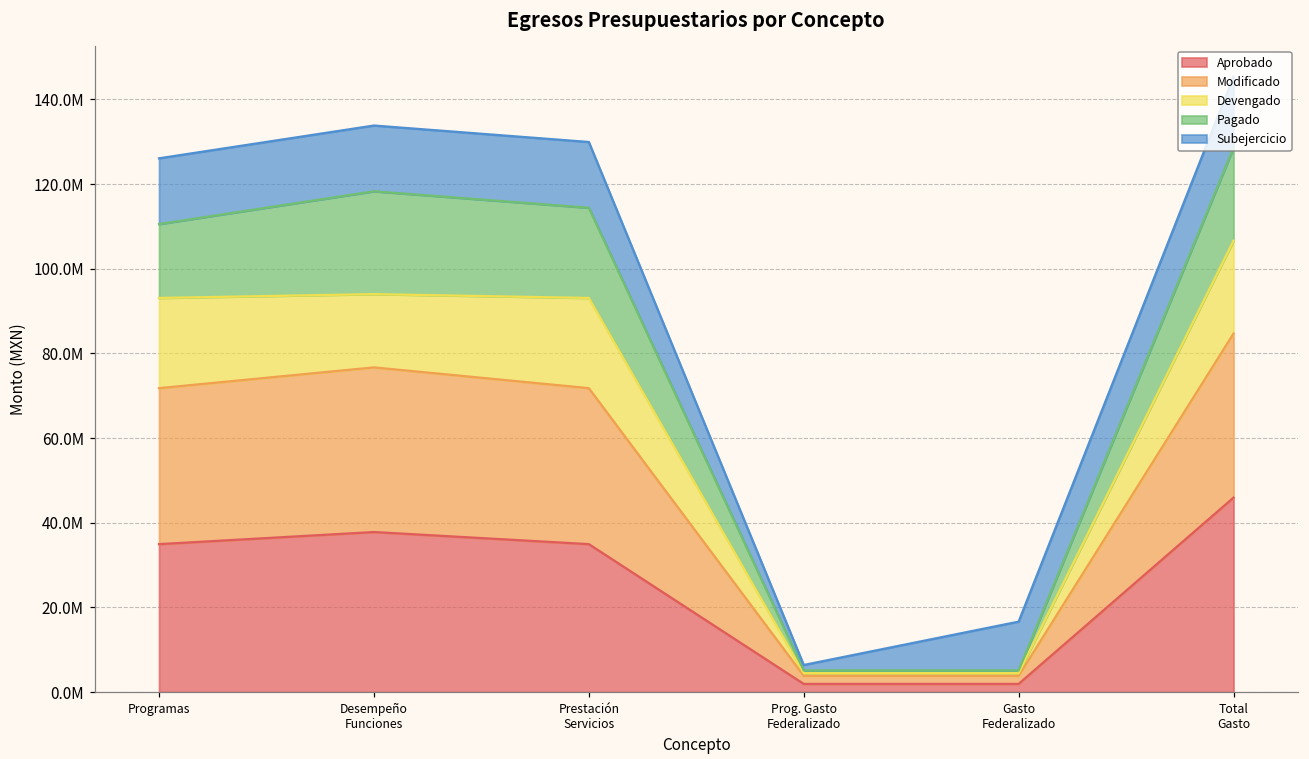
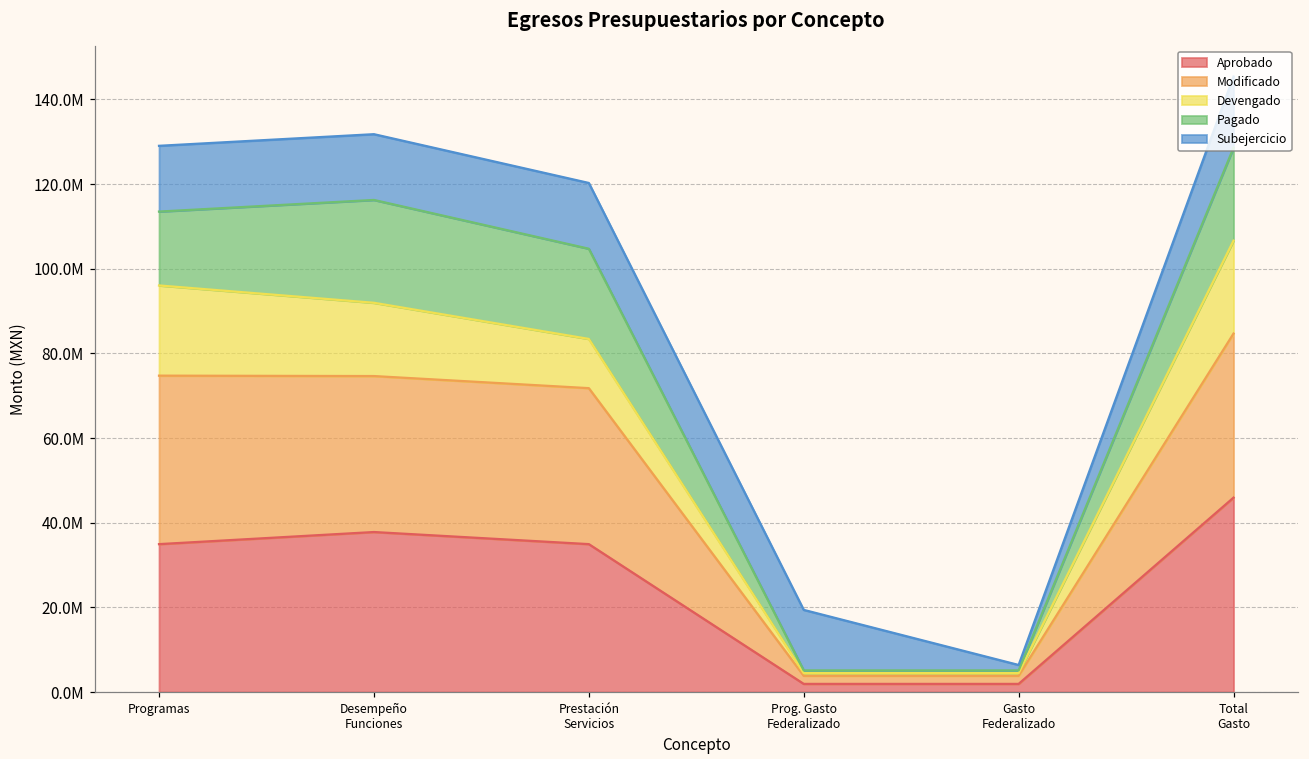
Modificado, Programas: 37000000 -> 40000000
Modificado, Desempeño Funciones: 39000000 -> 37000000
Devengado, Prestación Servicios: 21000000 -> 12000000
Subejercicio, Prog. Gasto Federalizado: 1000000 -> 14000000
Subejercicio, Gasto Federalizado: 12000000 -> 1000000
